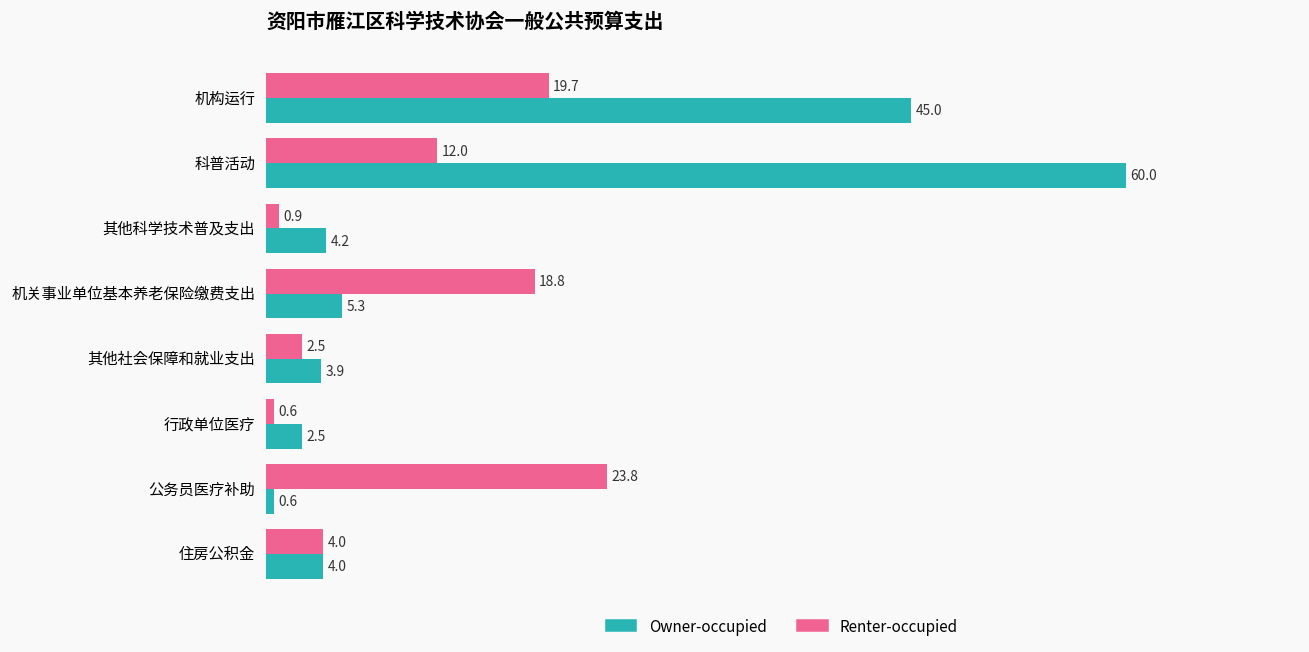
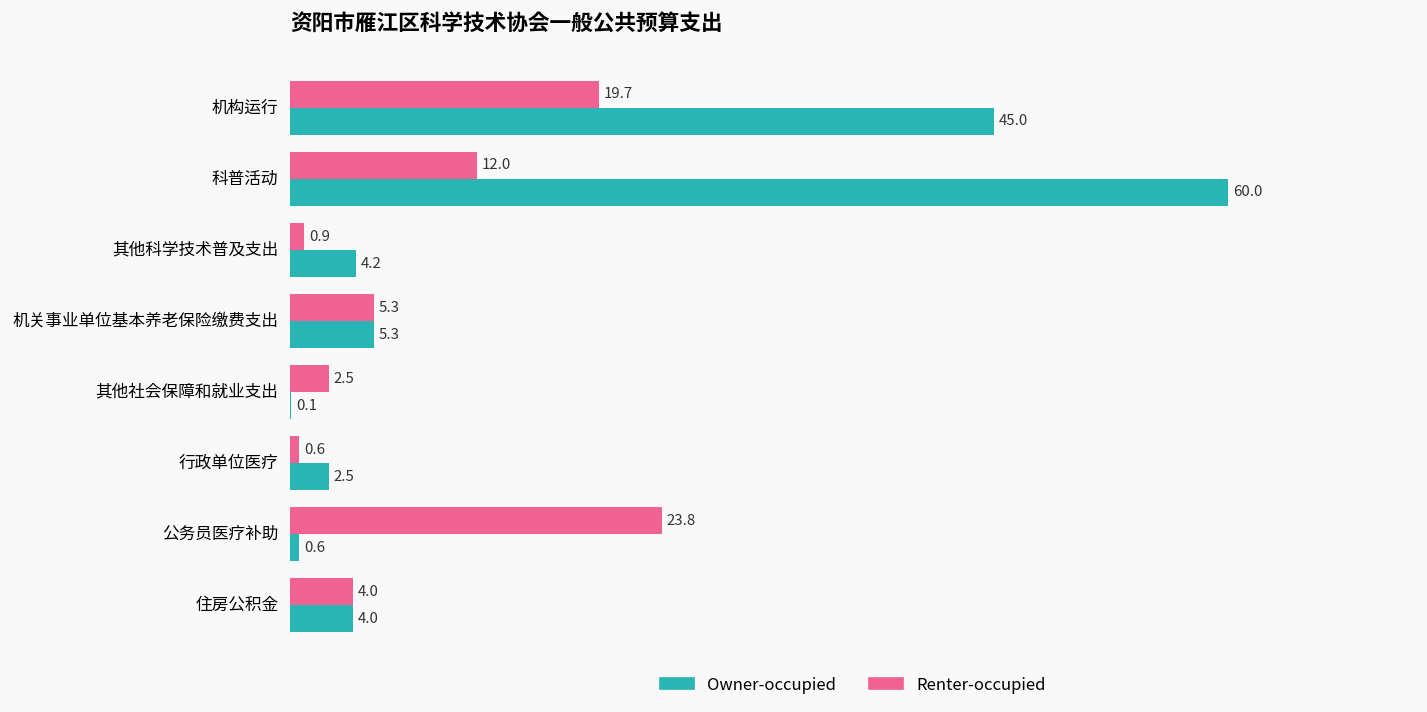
Renter-occupied, 机关事业单位基本养老保险缴费支出: 18.8 -> 5.3
Owner-occupied, 其他社会保障和就业支出: 3.9 -> 0.1
